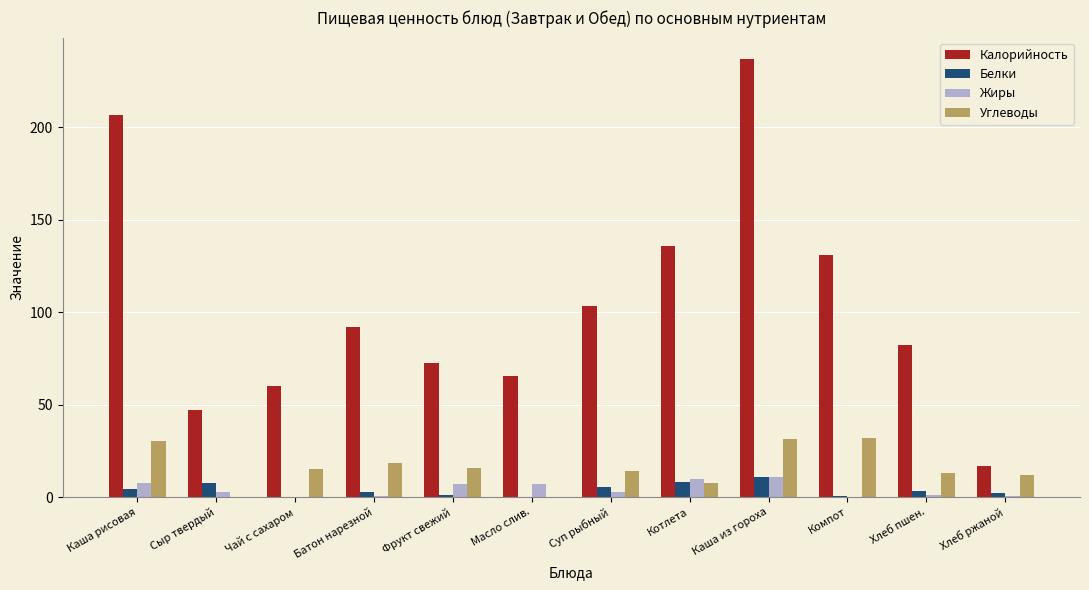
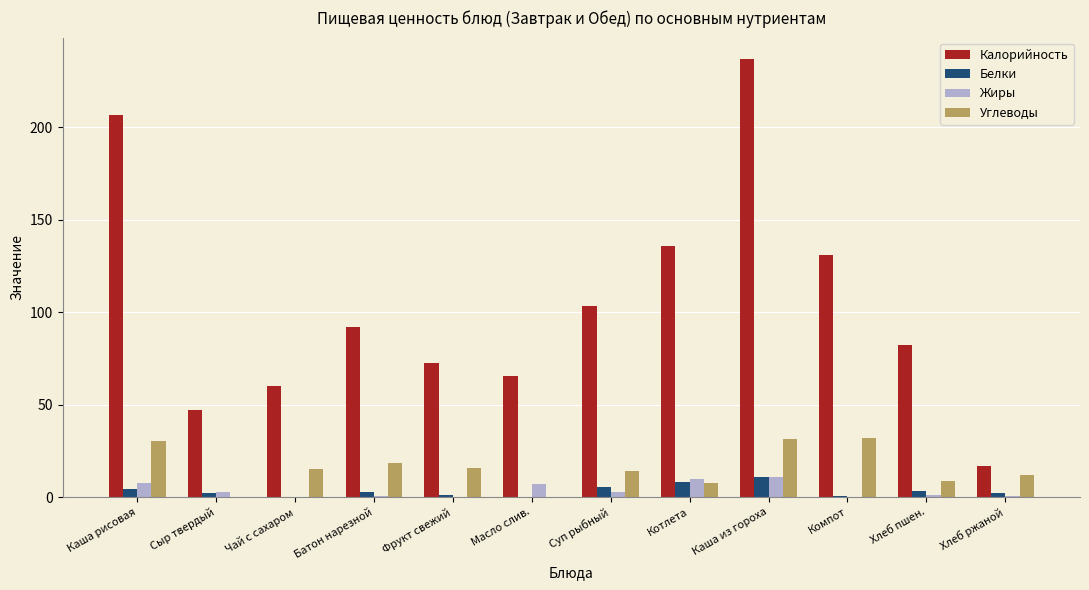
Белки, Сыр твердый: 8 -> 2
Жиры, Фрукт свежий: 7 -> 0
Углеводы, Хлеб пшен.: 13 -> 9
